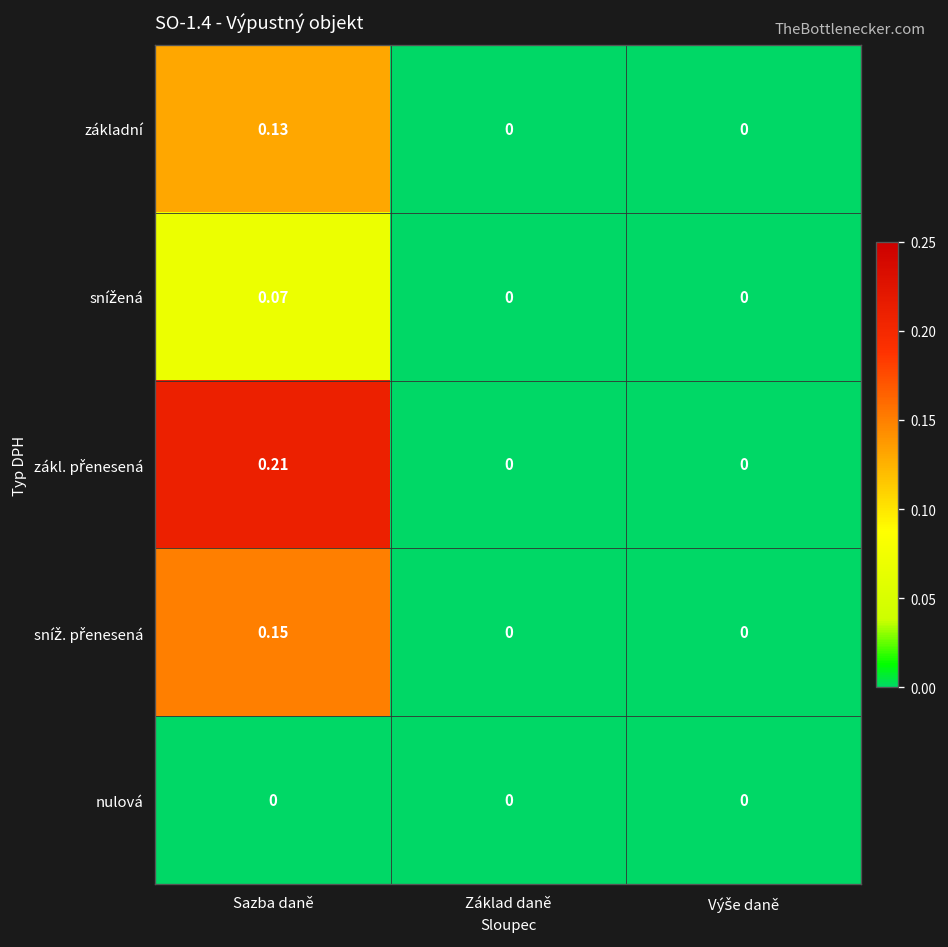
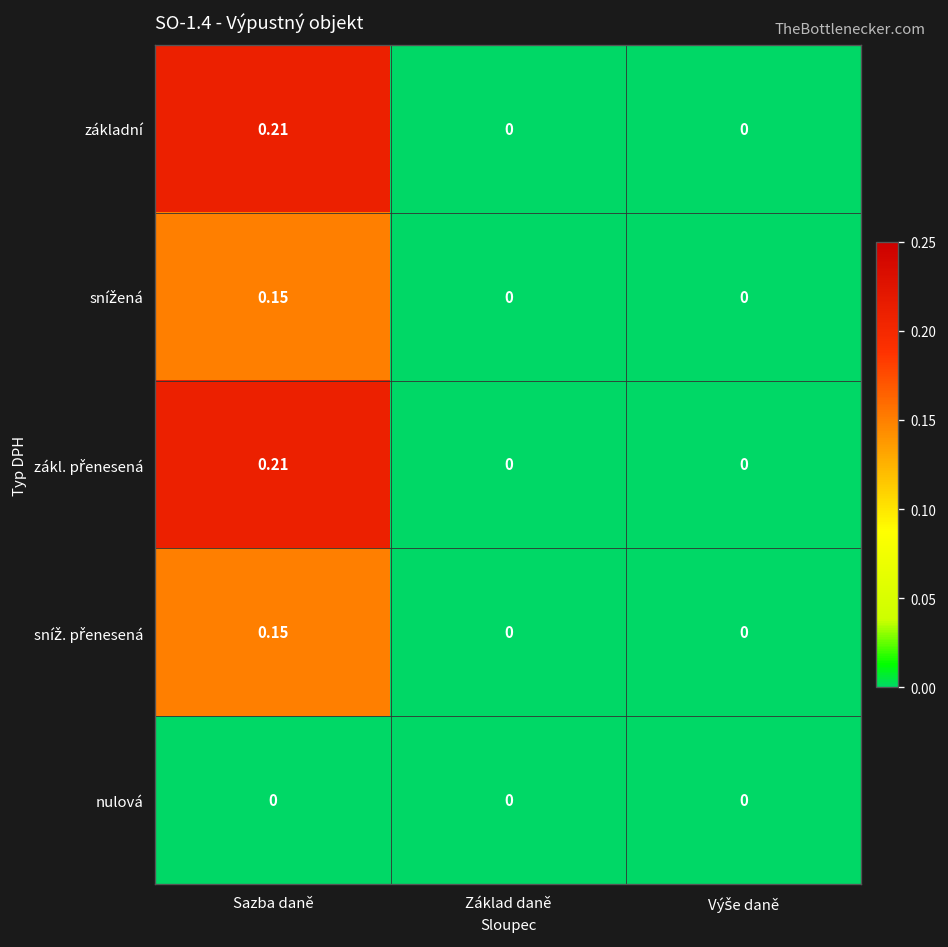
základní, Sazba daně: 0.13 -> 0.21
snížená, Sazba daně: 0.07 -> 0.15
